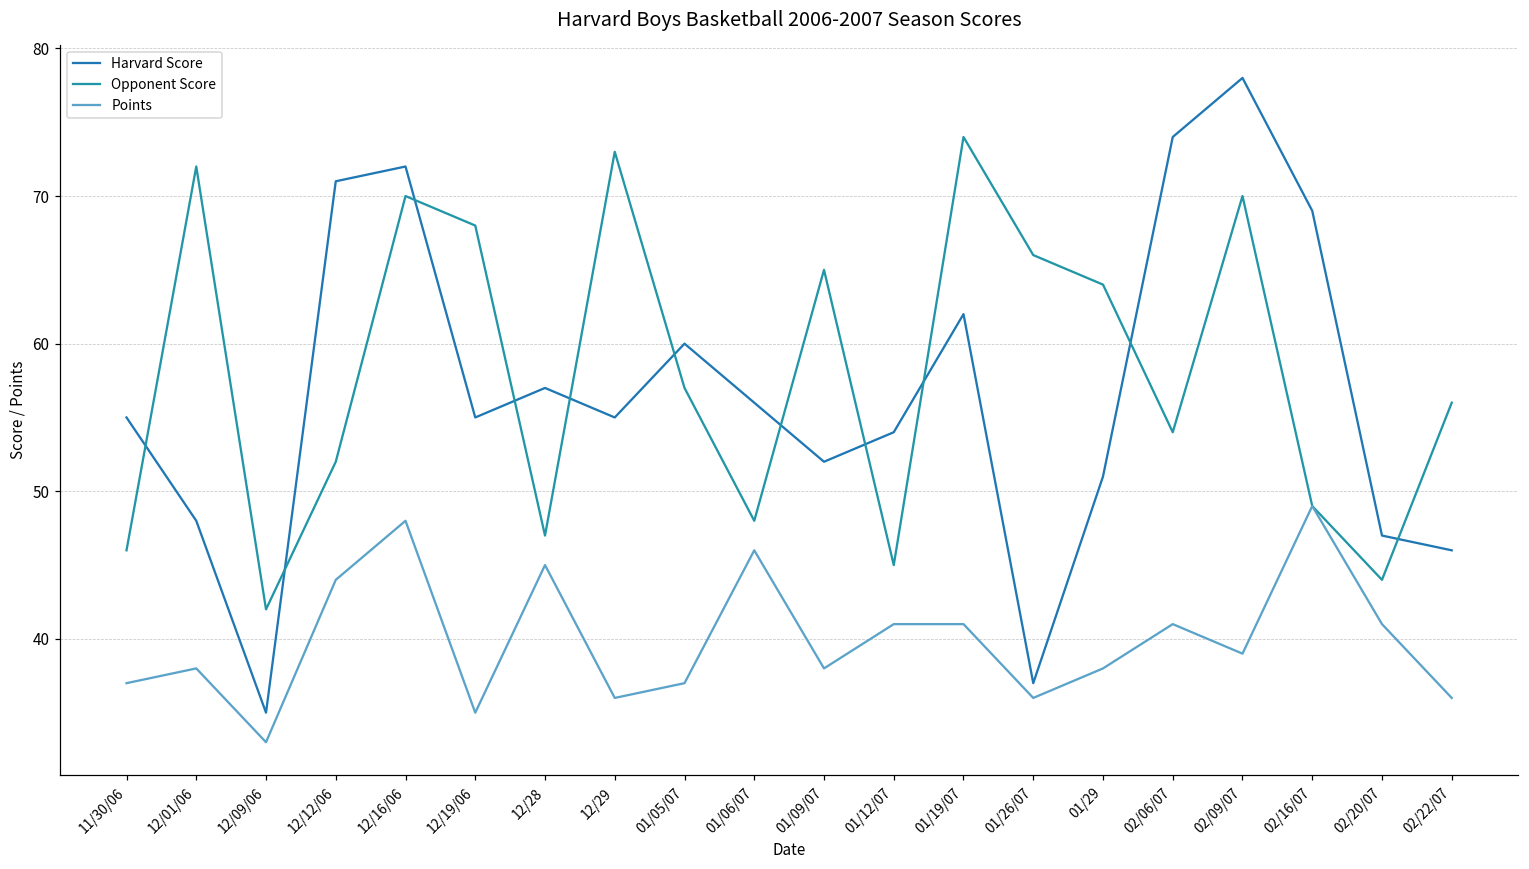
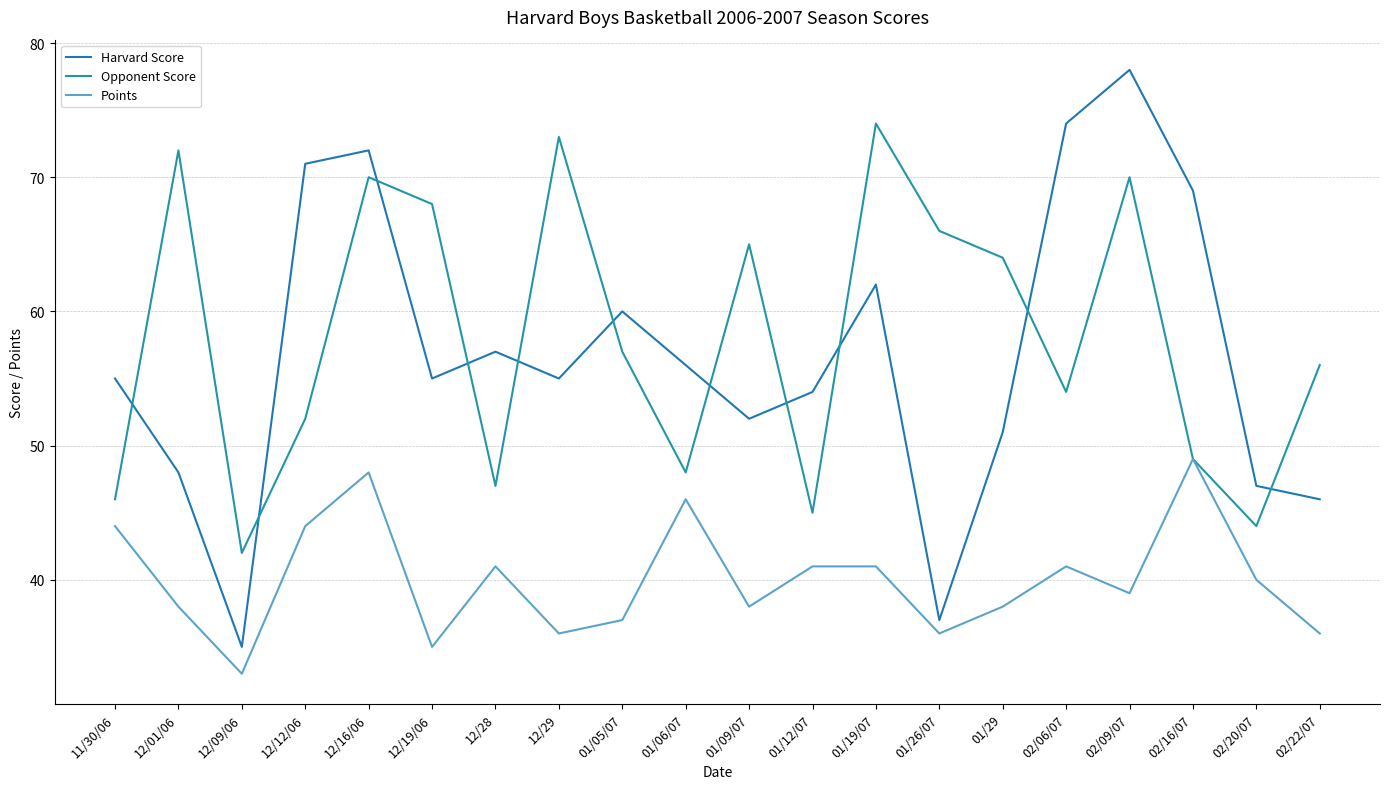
Points, 11/30/06: 37 -> 44
Points, 12/28: 45 -> 41
Points, 02/20/07: 41 -> 40
